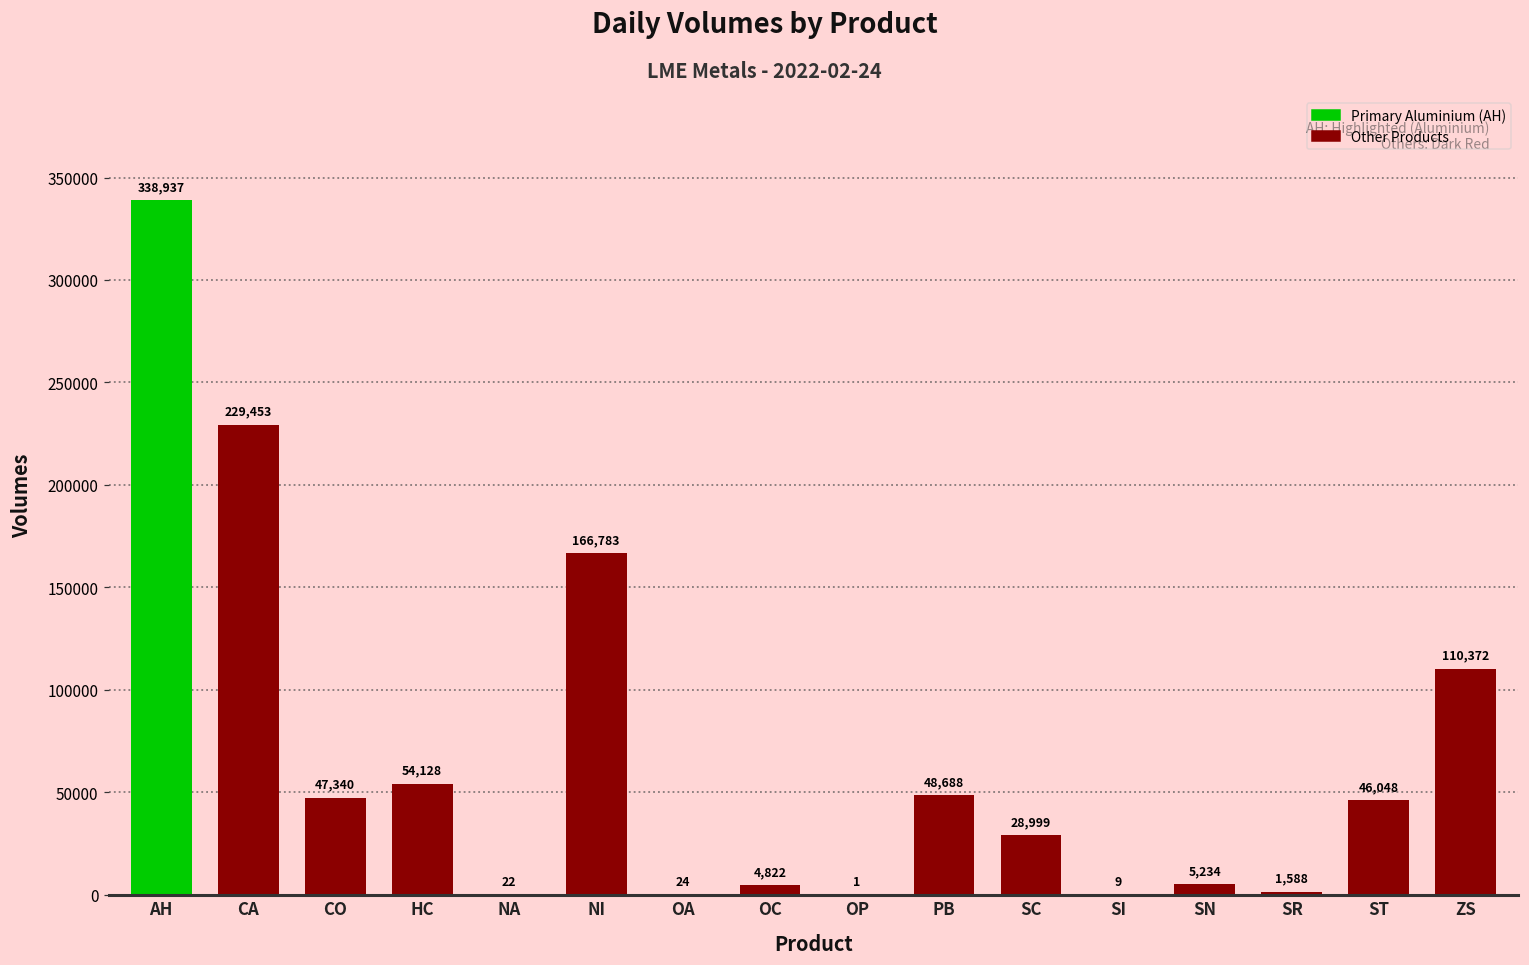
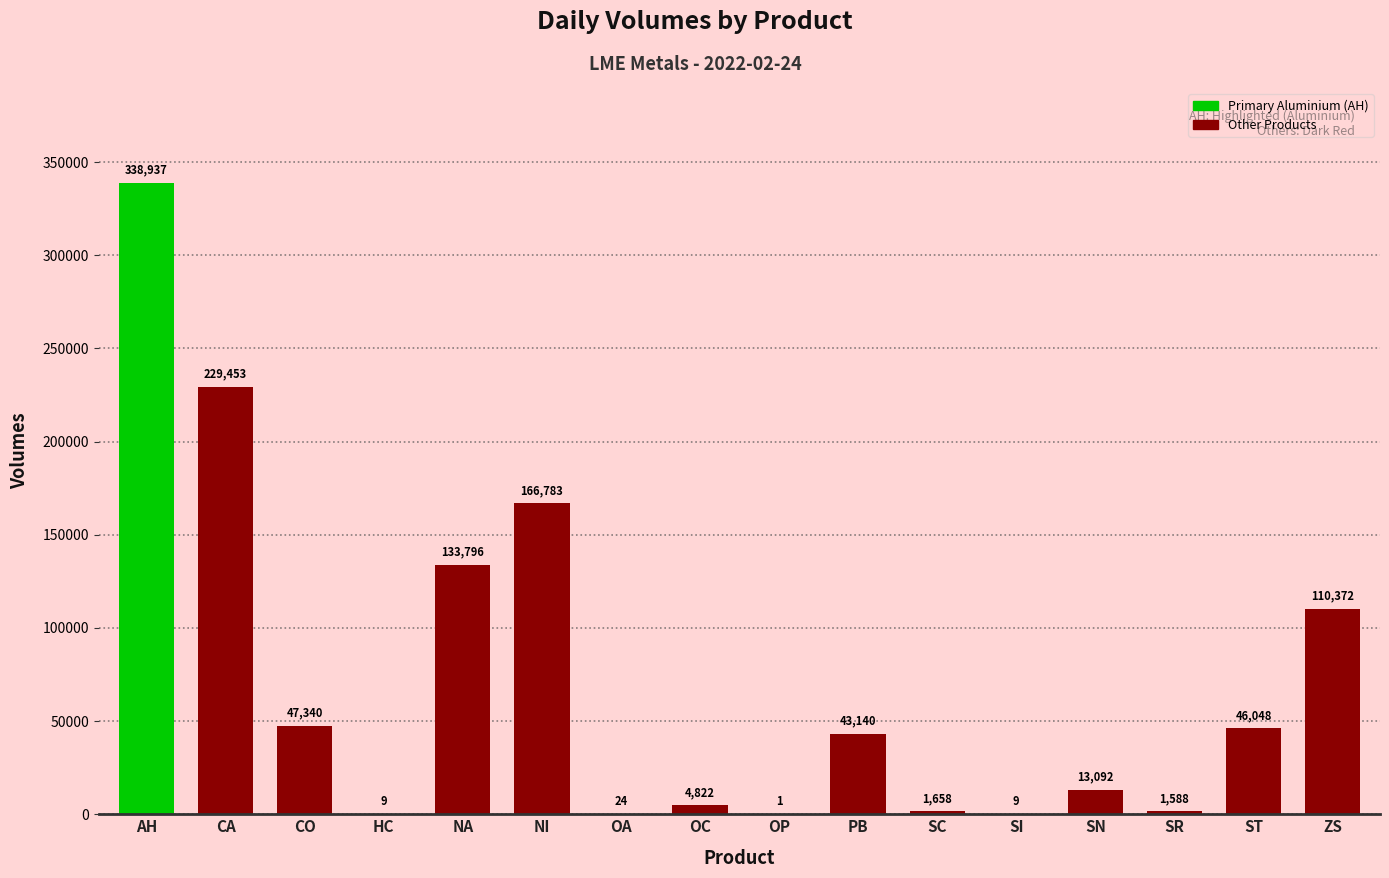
HC: 54,128 -> 9
NA: 22 -> 133,796
PB: 48,688 -> 43,140
SC: 28,999 -> 1,658
SN: 5,234 -> 13,092
